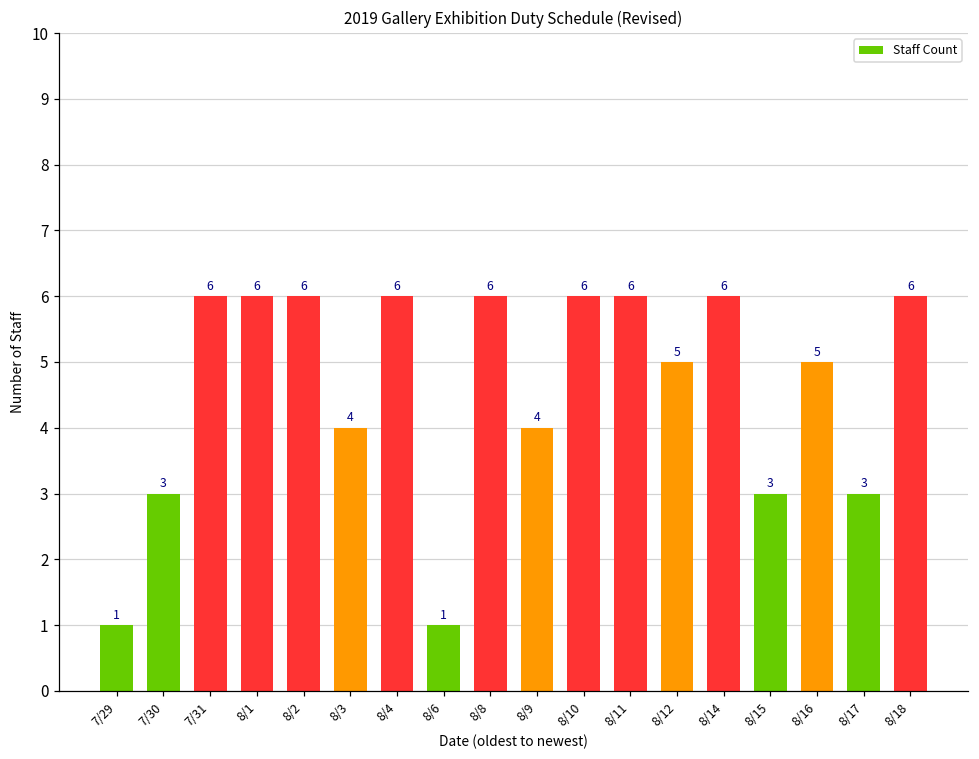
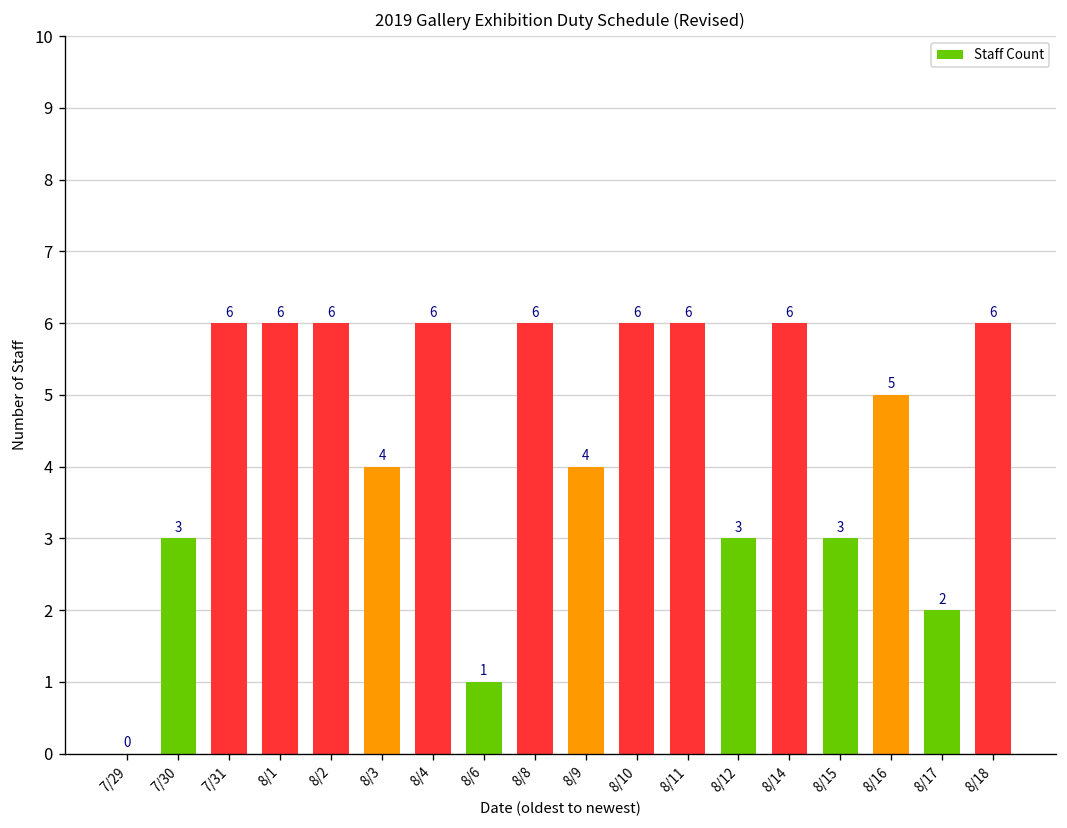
7/29: 1 -> 0
8/12: 5 -> 3
8/17: 3 -> 2
